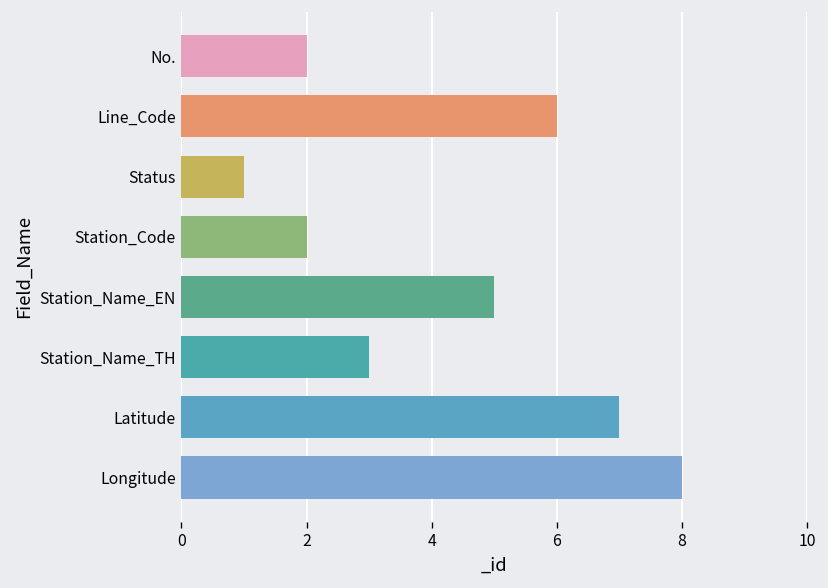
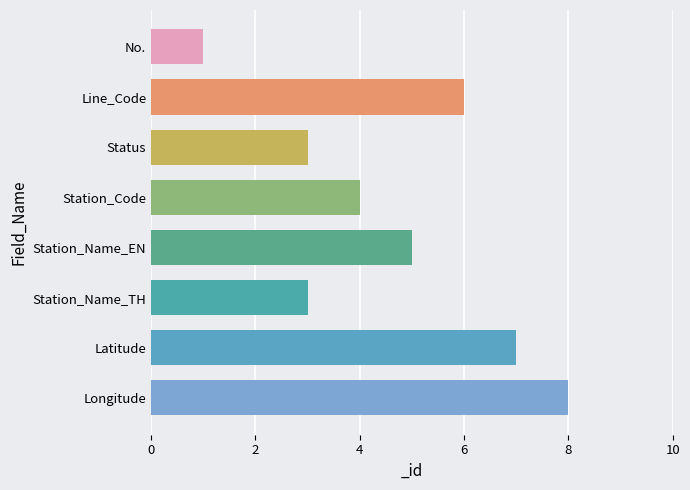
No.: 2 -> 1
Status: 1 -> 3
Station_Code: 2 -> 4
